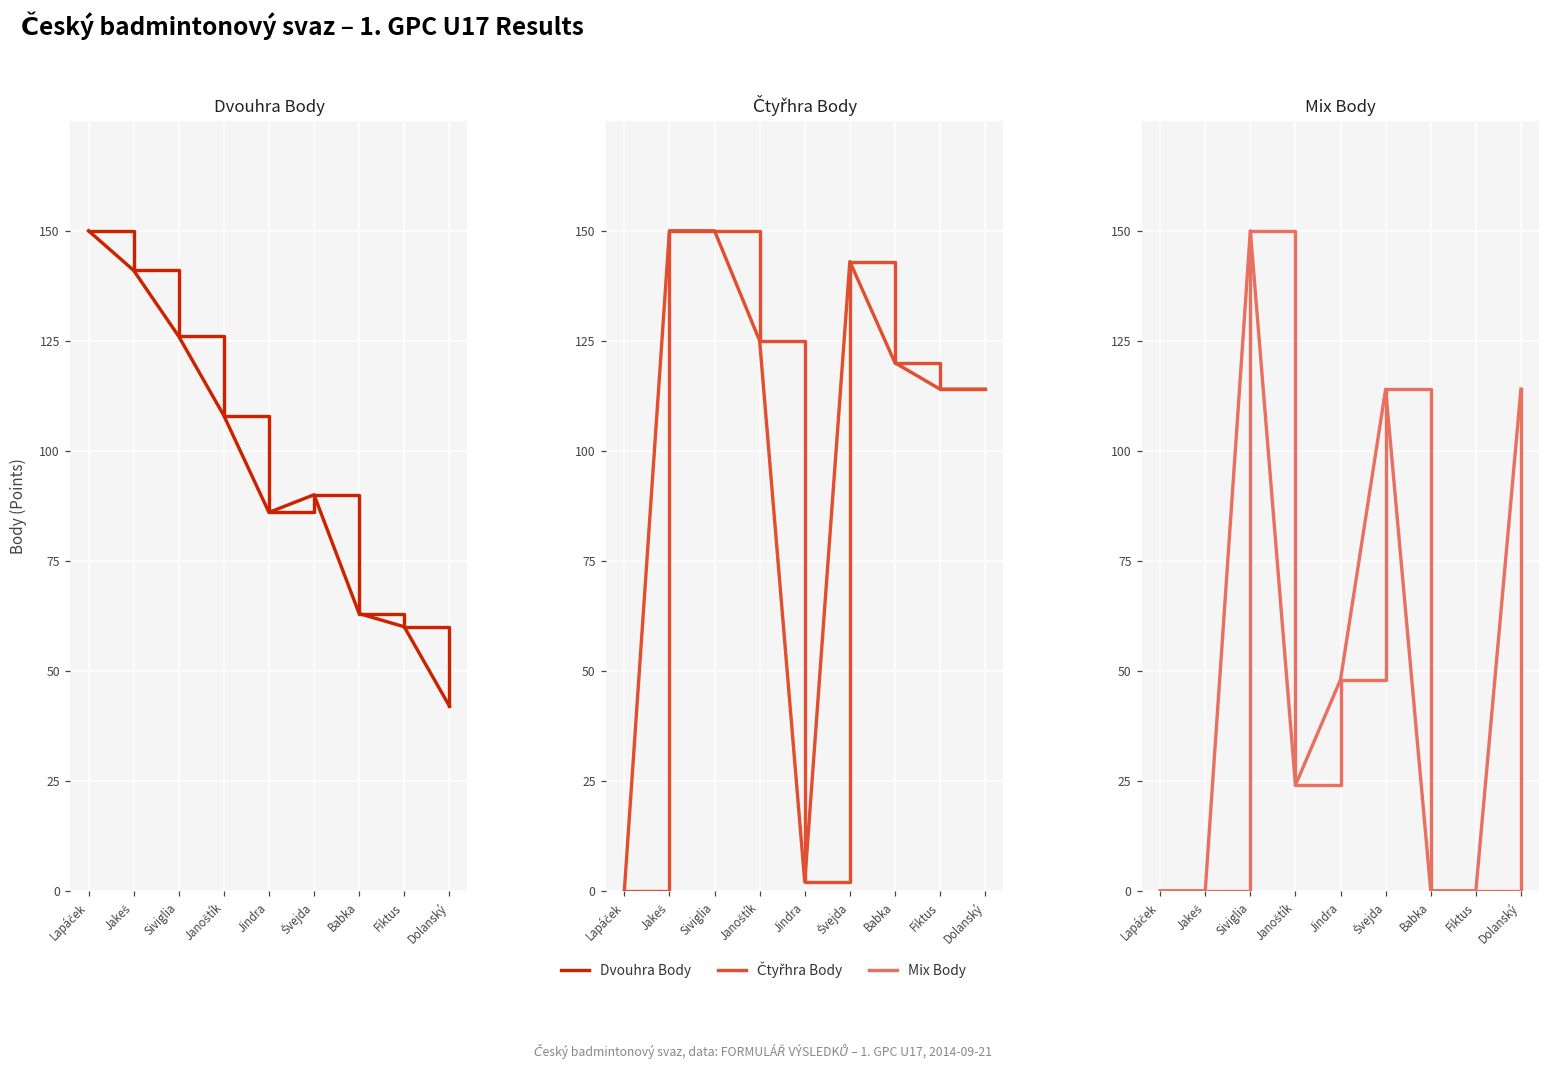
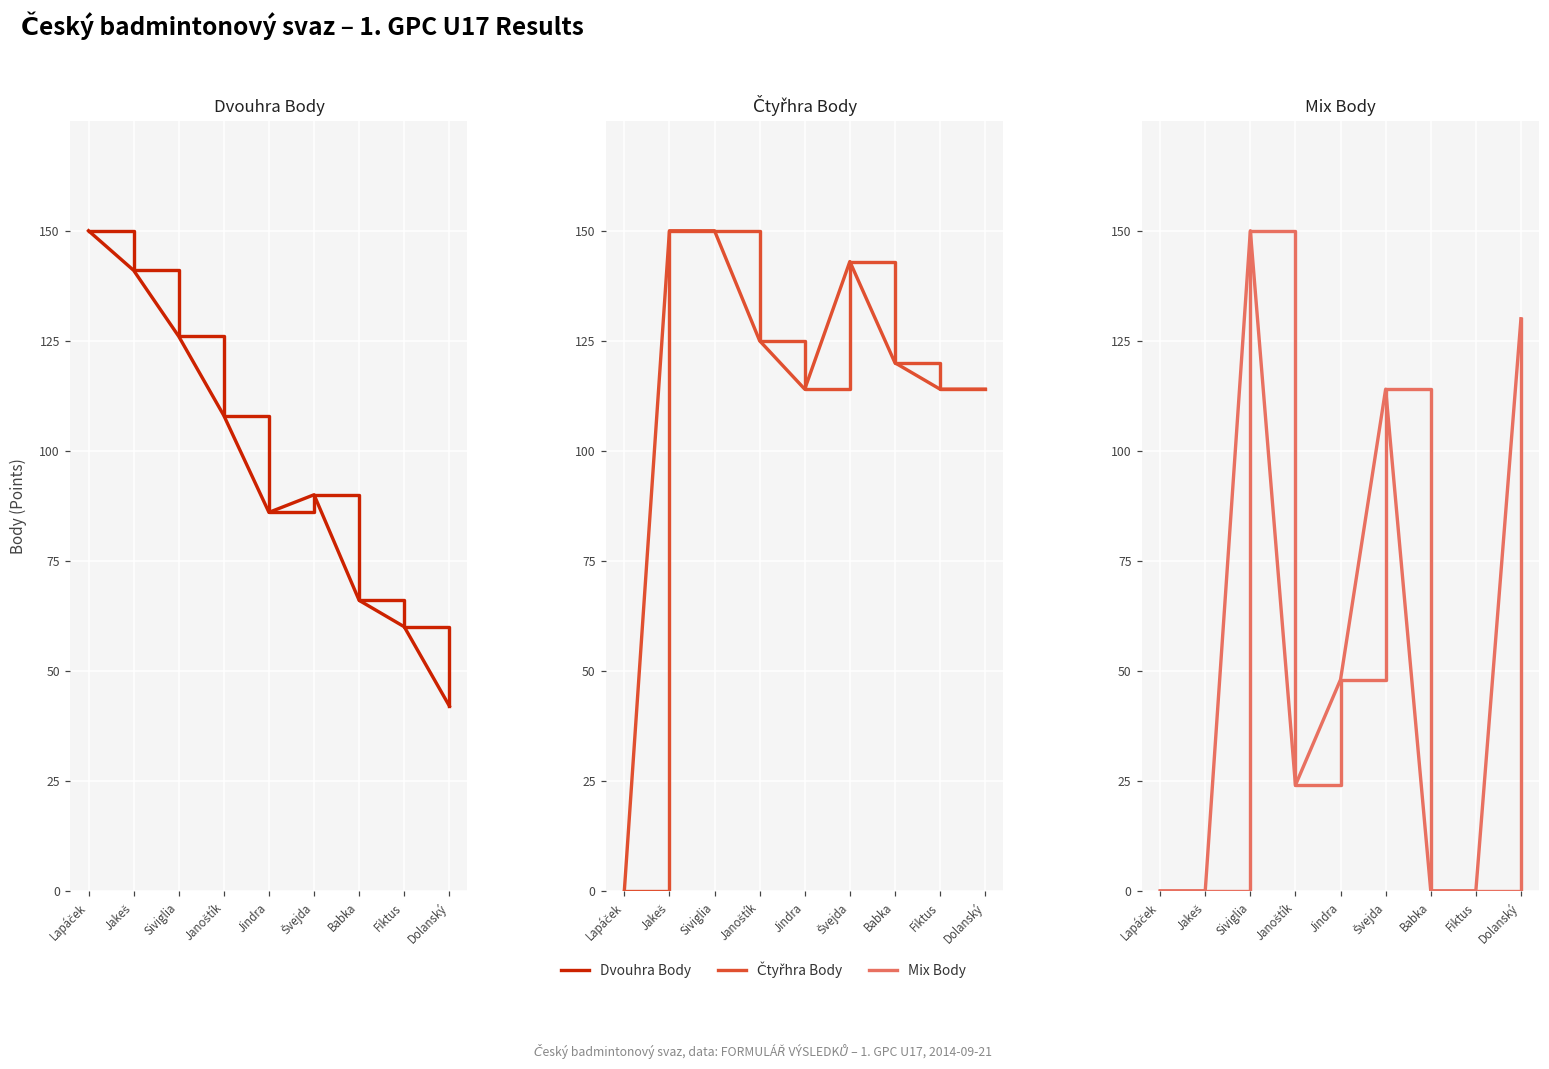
Dvouhra Body, Babka: 63 -> 66
Čtyřhra Body, Jindra: 2 -> 114
Mix Body, Dolanský: 114 -> 130
